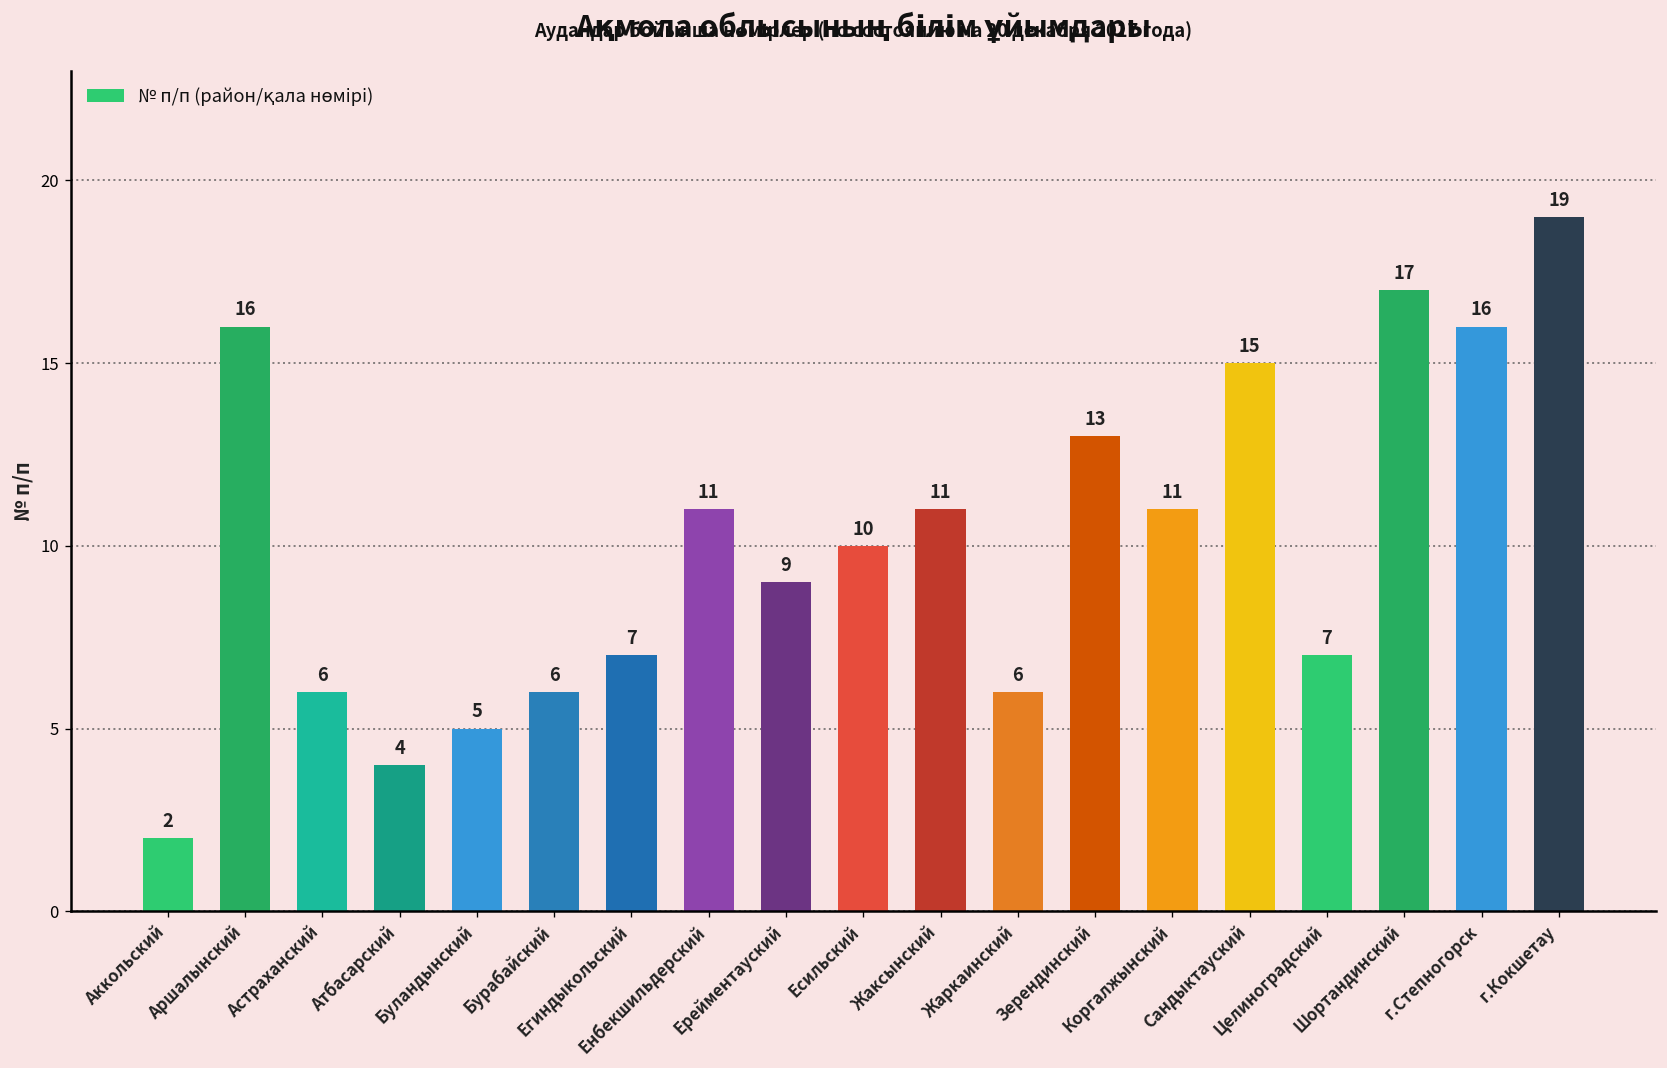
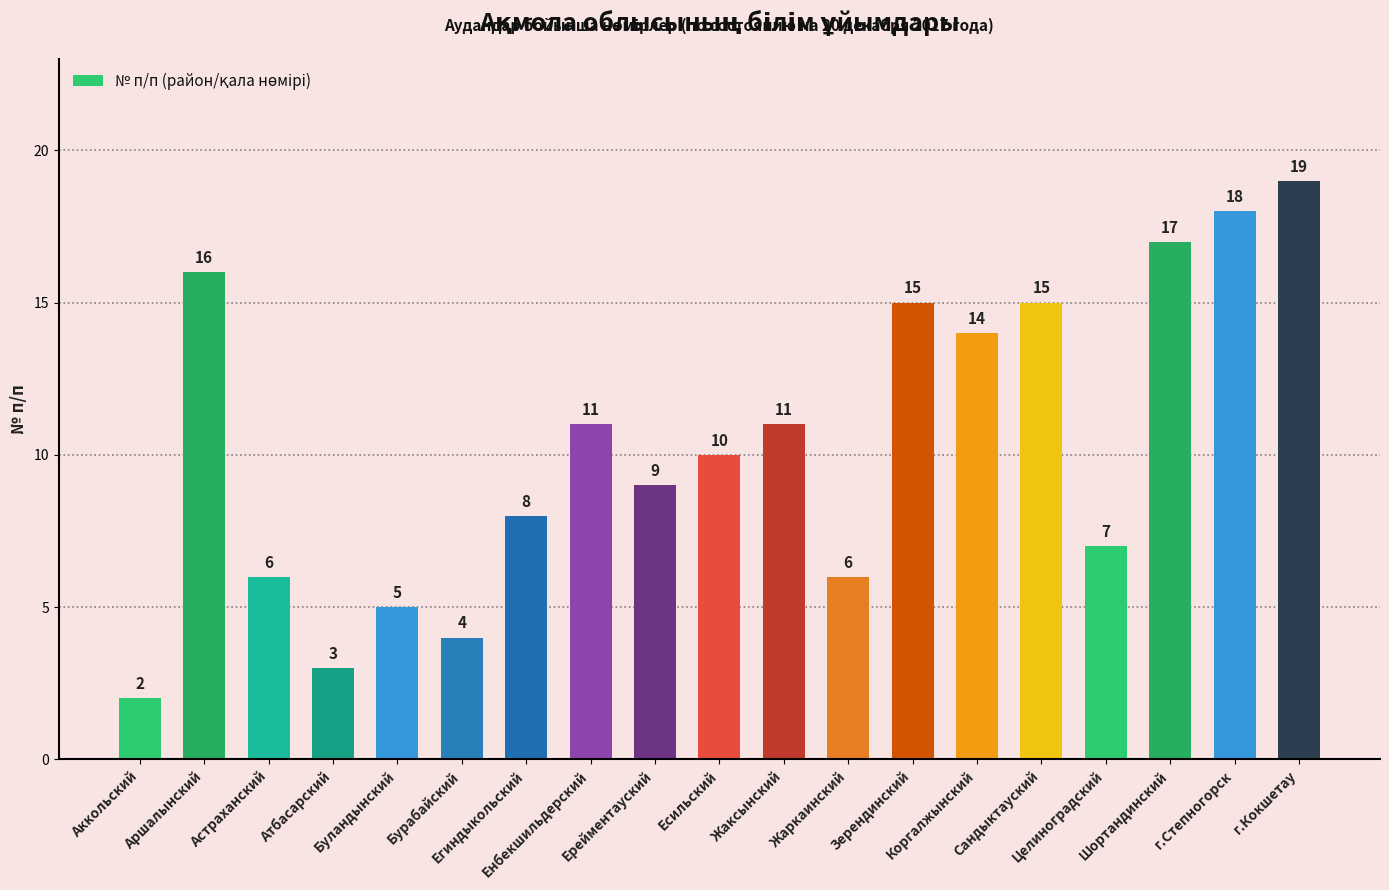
Атбасарский: 4 -> 3
Бурабайский: 6 -> 4
Егиндыкольский: 7 -> 8
Зерендинский: 13 -> 15
Коргалжынский: 11 -> 14
г.Степногорск: 16 -> 18
